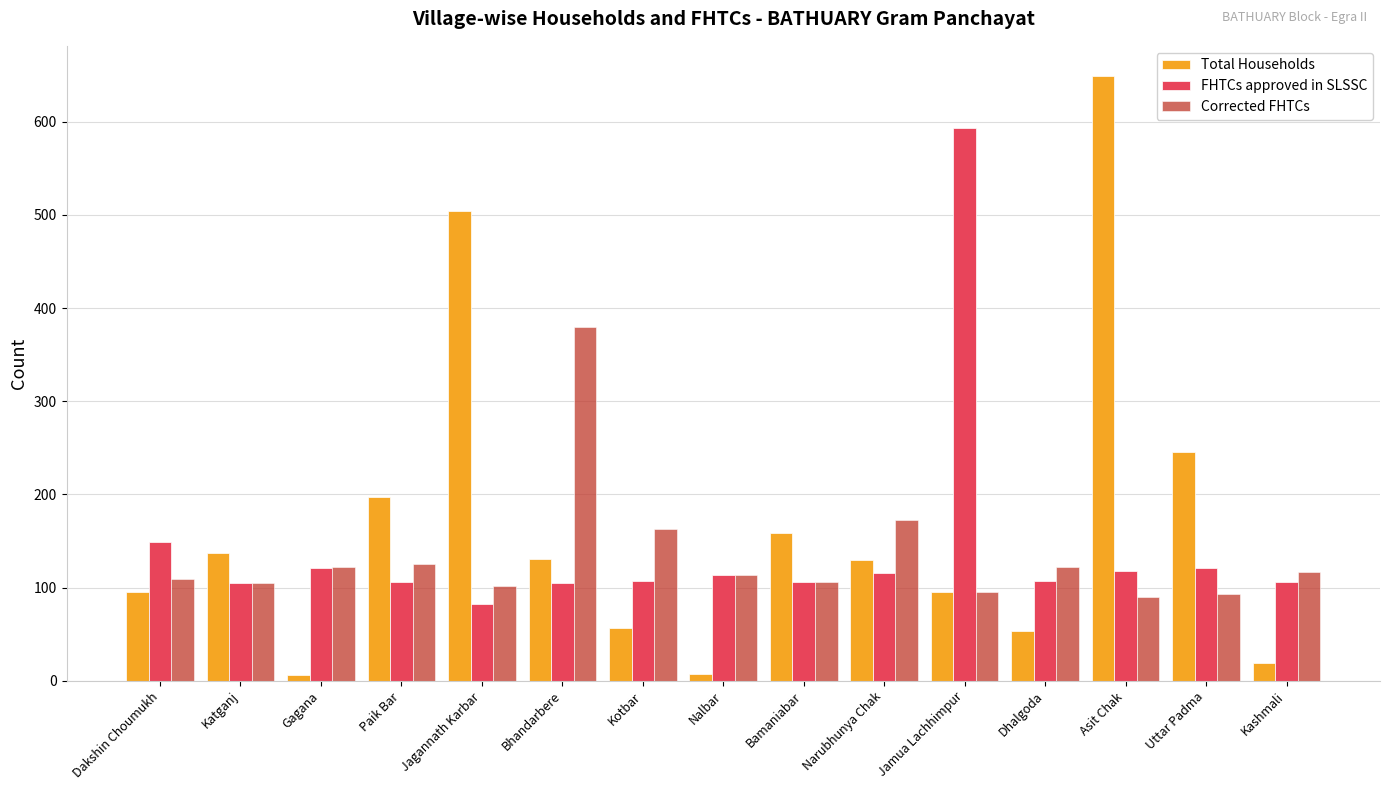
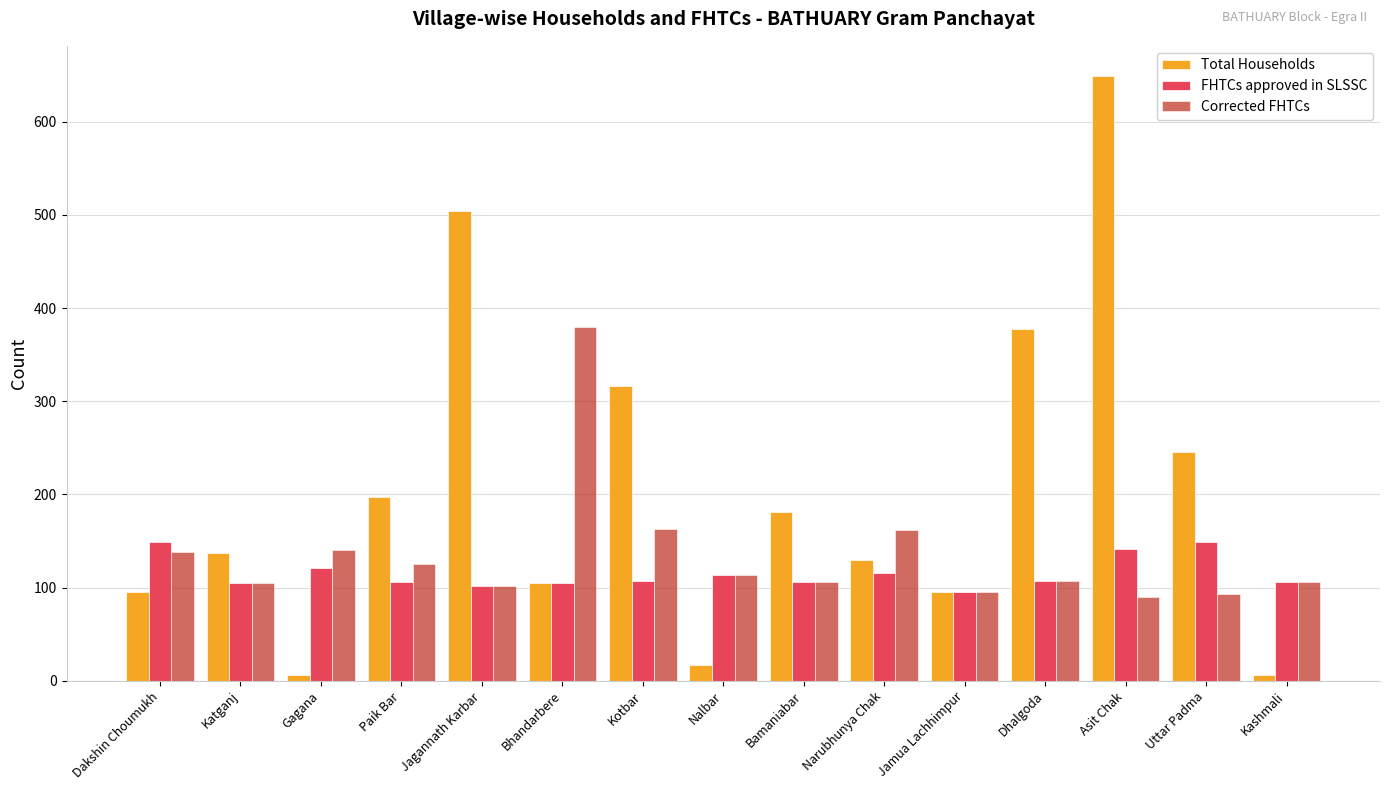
Corrected FHTCs, Dakshin Choumukh: 110 -> 140
Corrected FHTCs, Gagana: 120 -> 140
FHTCs approved in SLSSC, Jagannath Karbar: 80 -> 100
Total Households, Bhandarbere: 130 -> 110
Total Households, Kotbar: 60 -> 320
Total Households, Nalbar: 10 -> 20
Total Households, Bamaniabar: 160 -> 180
Corrected FHTCs, Narubhunya Chak: 170 -> 160
FHTCs approved in SLSSC, Jamua Lachhimpur: 590 -> 100
Total Households, Dhalgoda: 50 -> 380
Corrected FHTCs, Dhalgoda: 120 -> 110
FHTCs approved in SLSSC, Asit Chak: 120 -> 140
FHTCs approved in SLSSC, Uttar Padma: 120 -> 150
Total Households, Kashmali: 20 -> 10
Corrected FHTCs, Kashmali: 120 -> 110
